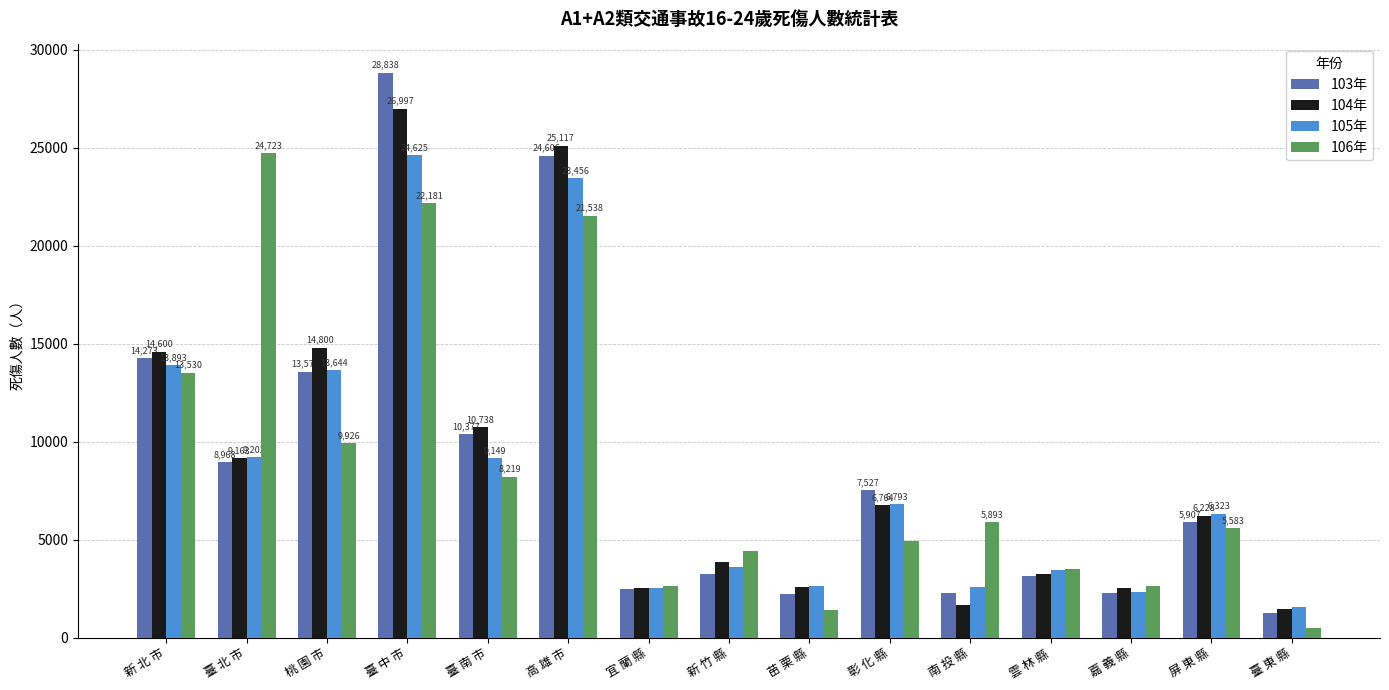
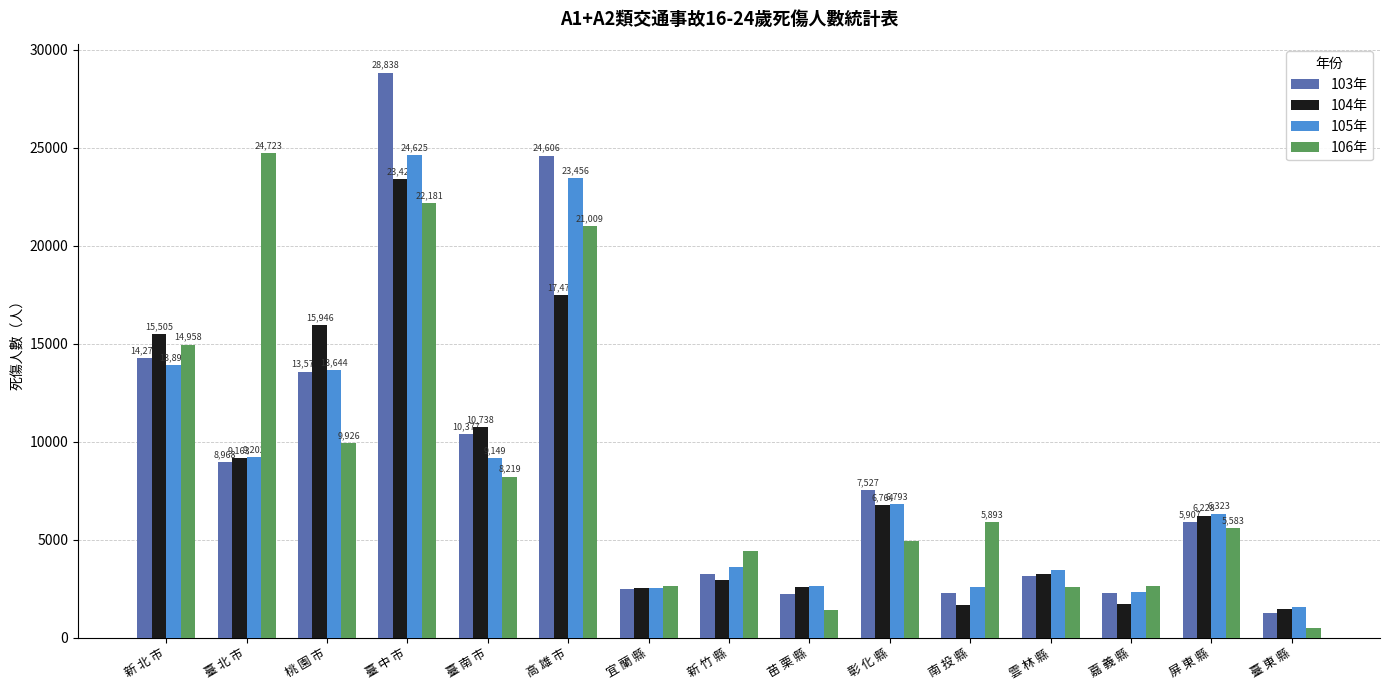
104年, 新 北 市: 14,600 -> 15,505
106年, 新 北 市: 13,530 -> 14,958
104年, 桃 園 市: 14,800 -> 15,946
104年, 臺 中 市: 26,997 -> 23,422
104年, 高 雄 市: 25,117 -> 17,475
106年, 高 雄 市: 21,538 -> 21,009
104年, 新 竹 縣: 3800 -> 3000
106年, 雲 林 縣: 3500 -> 2600
104年, 嘉 義 縣: 2500 -> 1700
